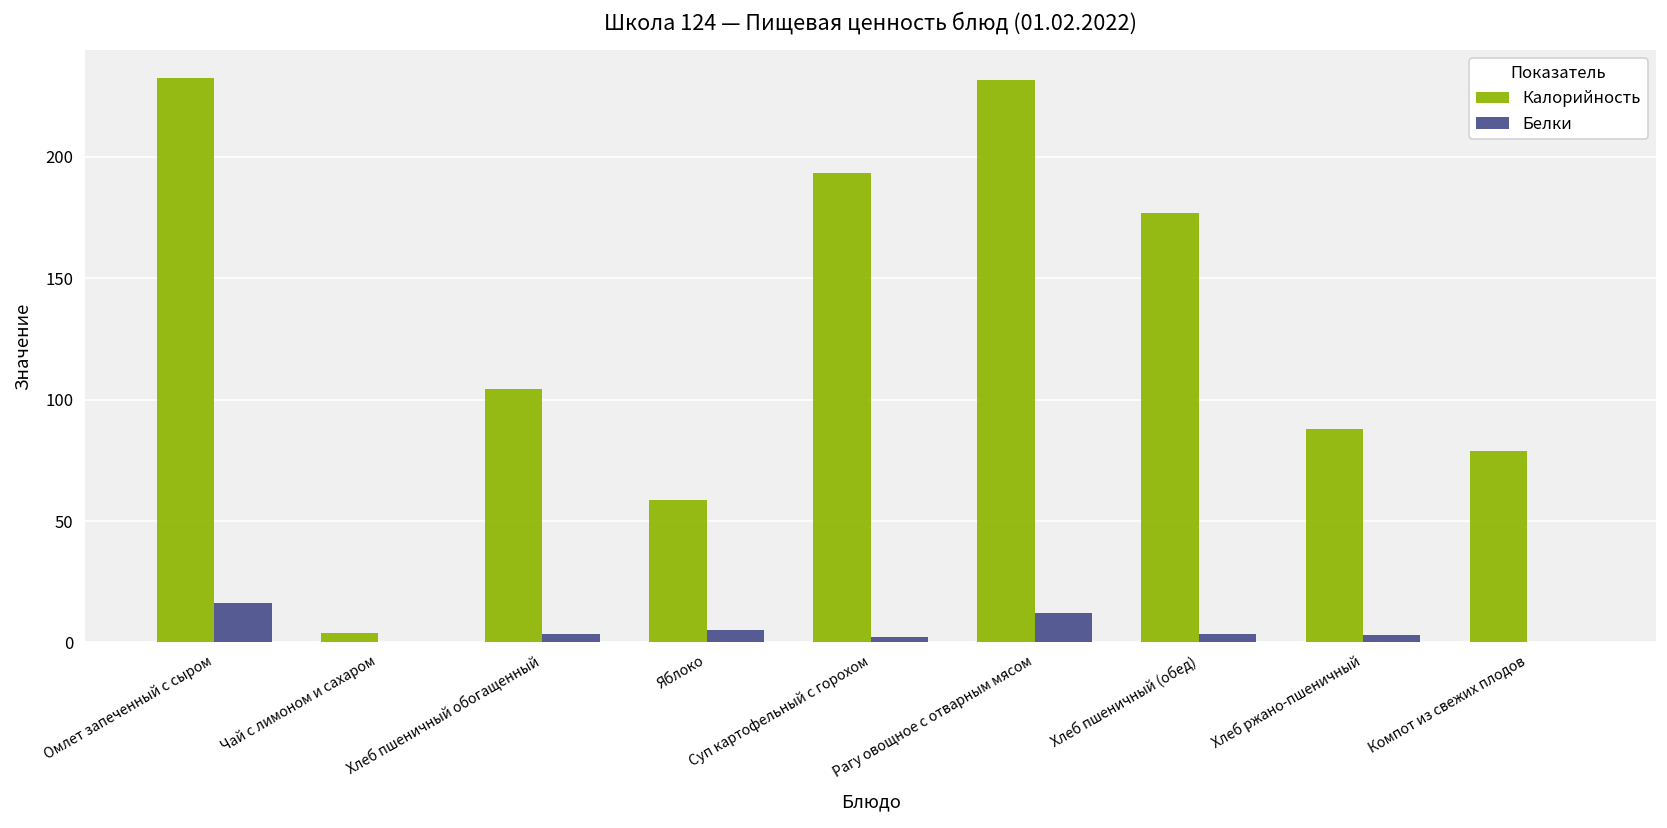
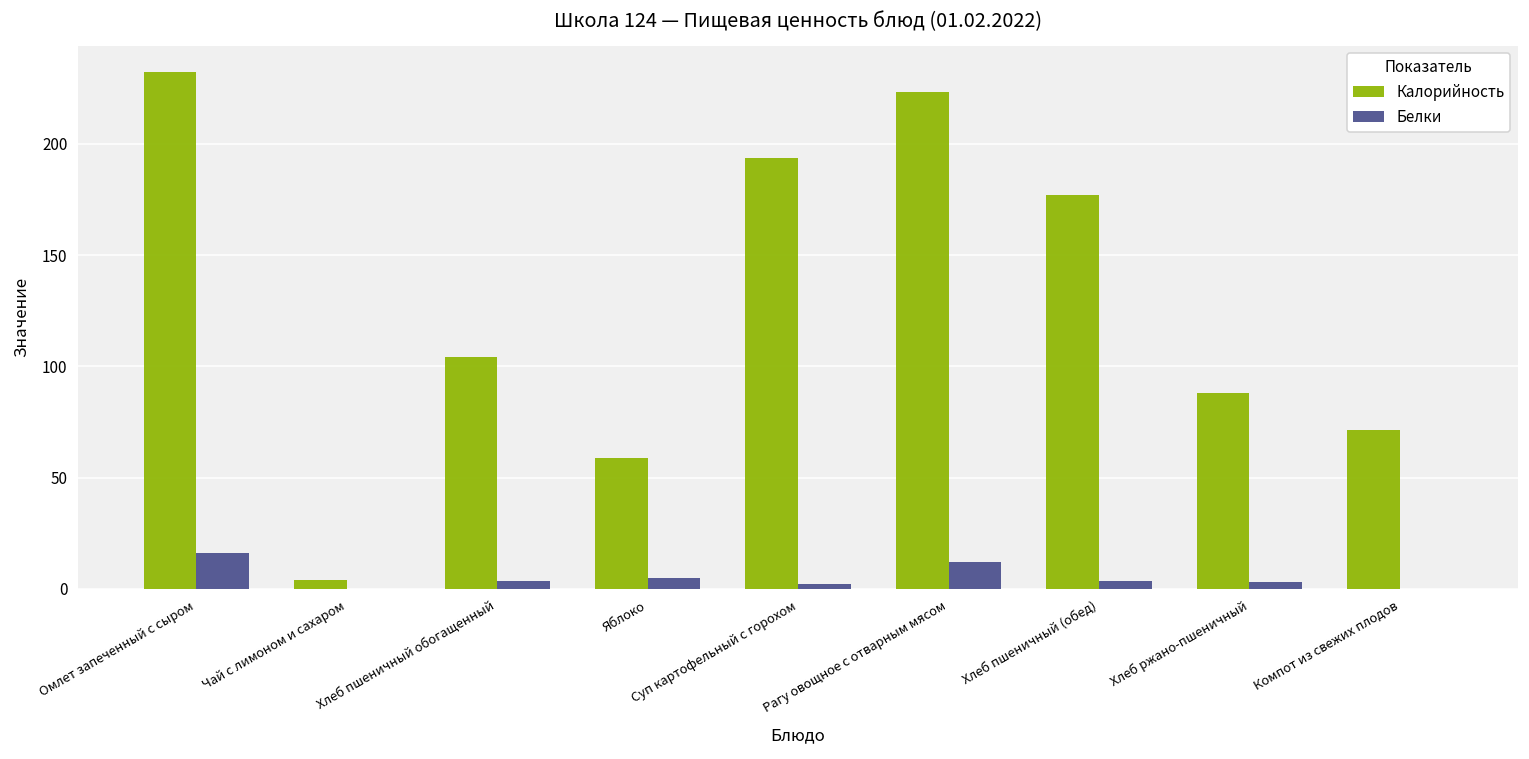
Калорийность, Рагу овощное с отварным мясом: 232 -> 223
Калорийность, Компот из свежих плодов: 79 -> 71
